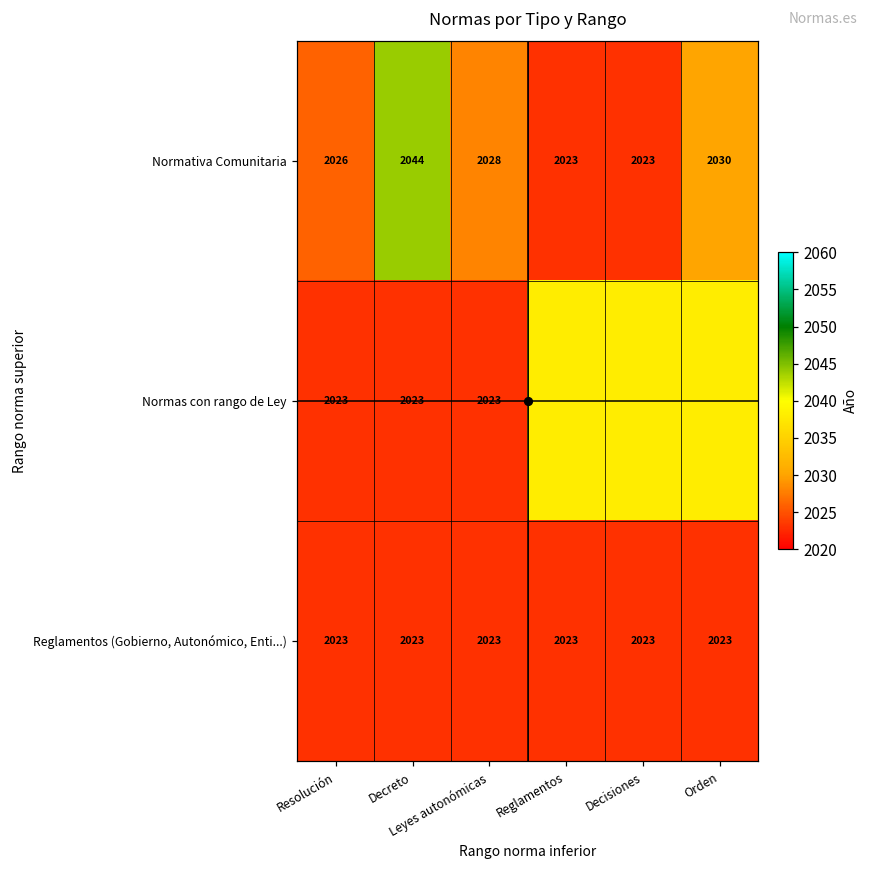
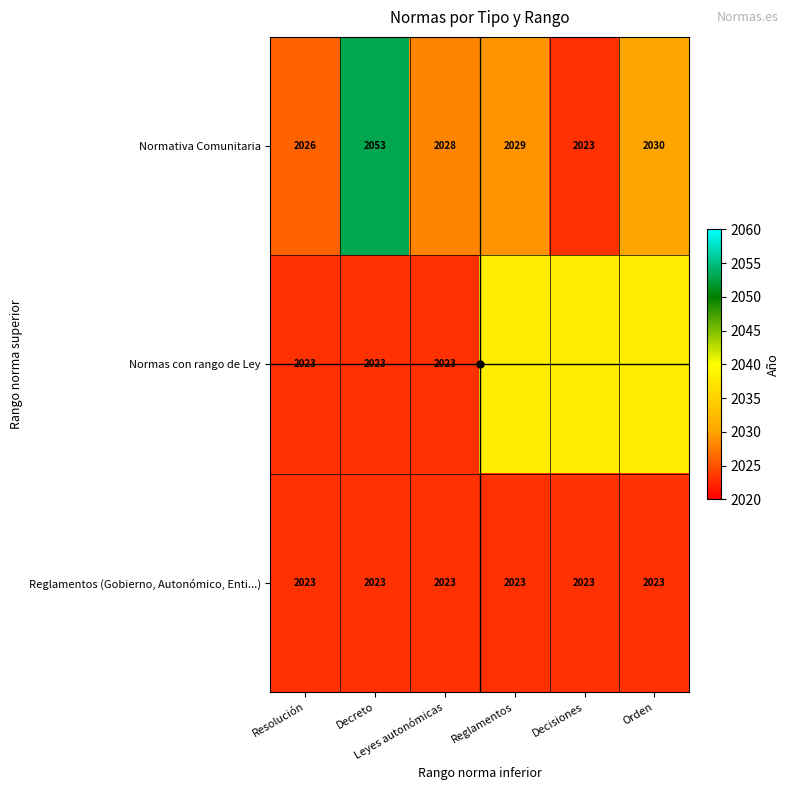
Normativa Comunitaria, Decreto: 2044 -> 2053
Normativa Comunitaria, Reglamentos: 2023 -> 2029
